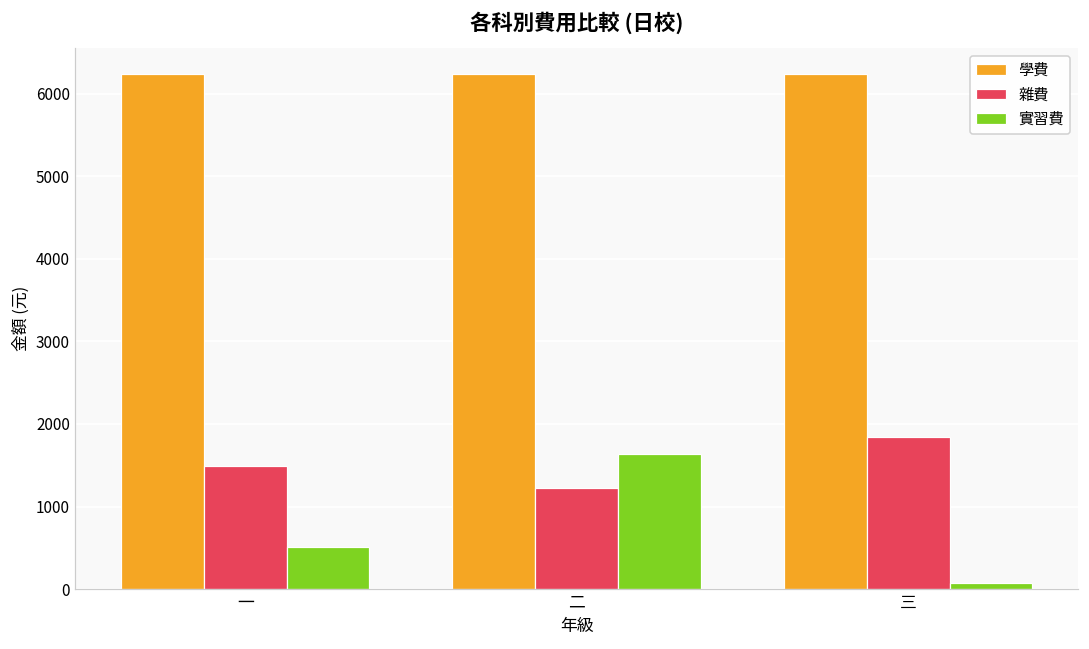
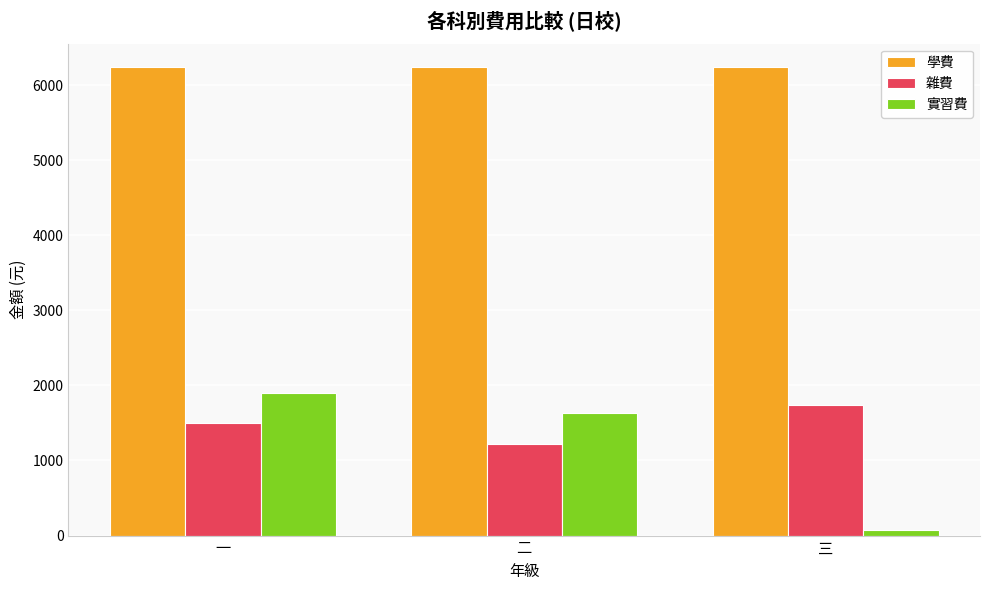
實習費, 一: 500 -> 1900
雜費, 三: 1800 -> 1700
